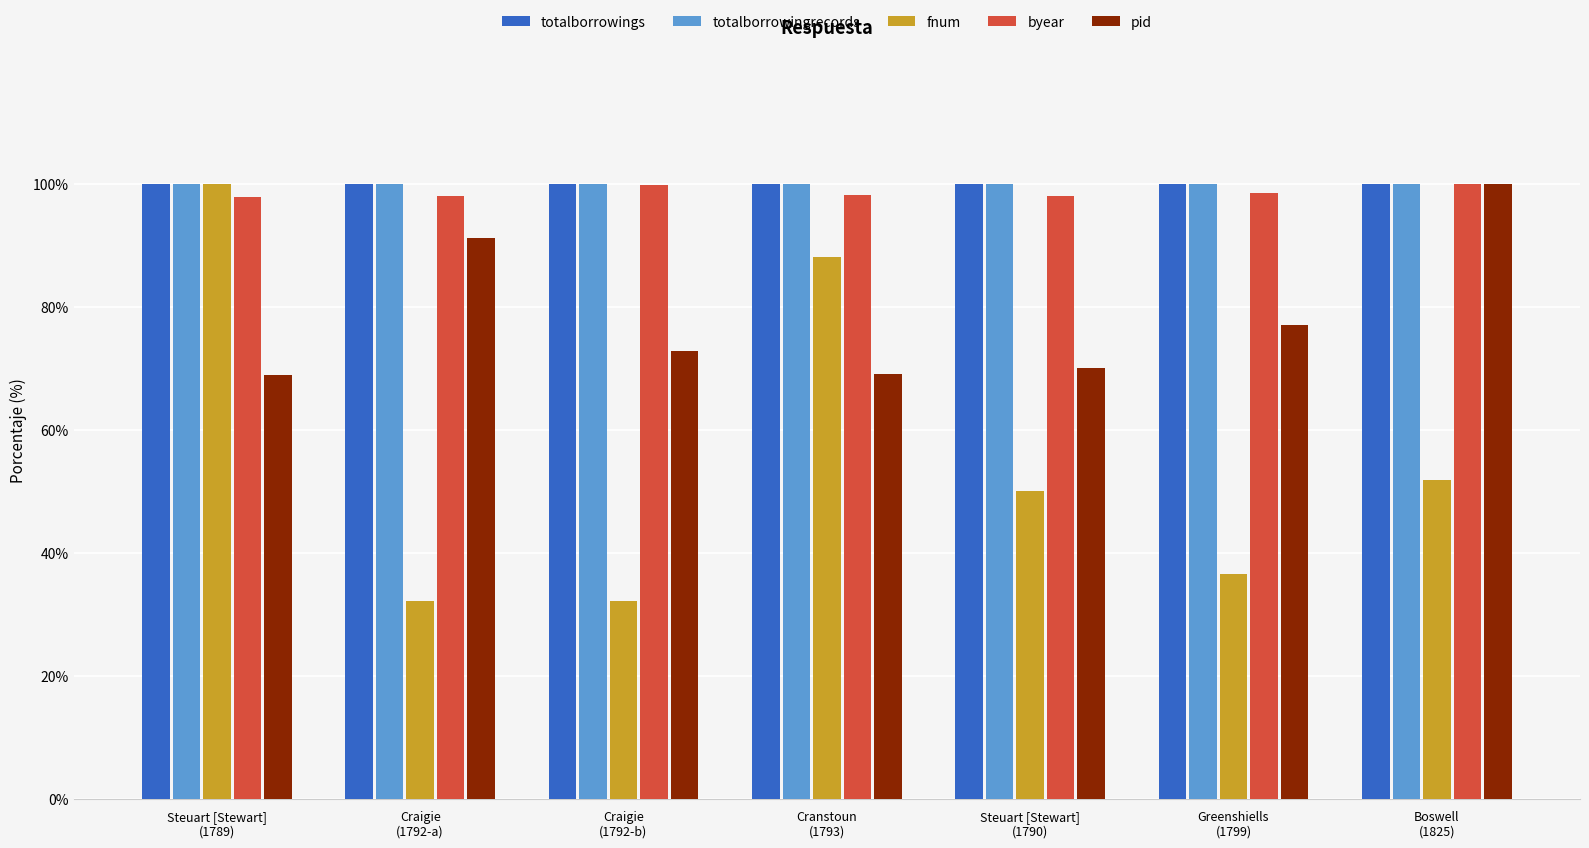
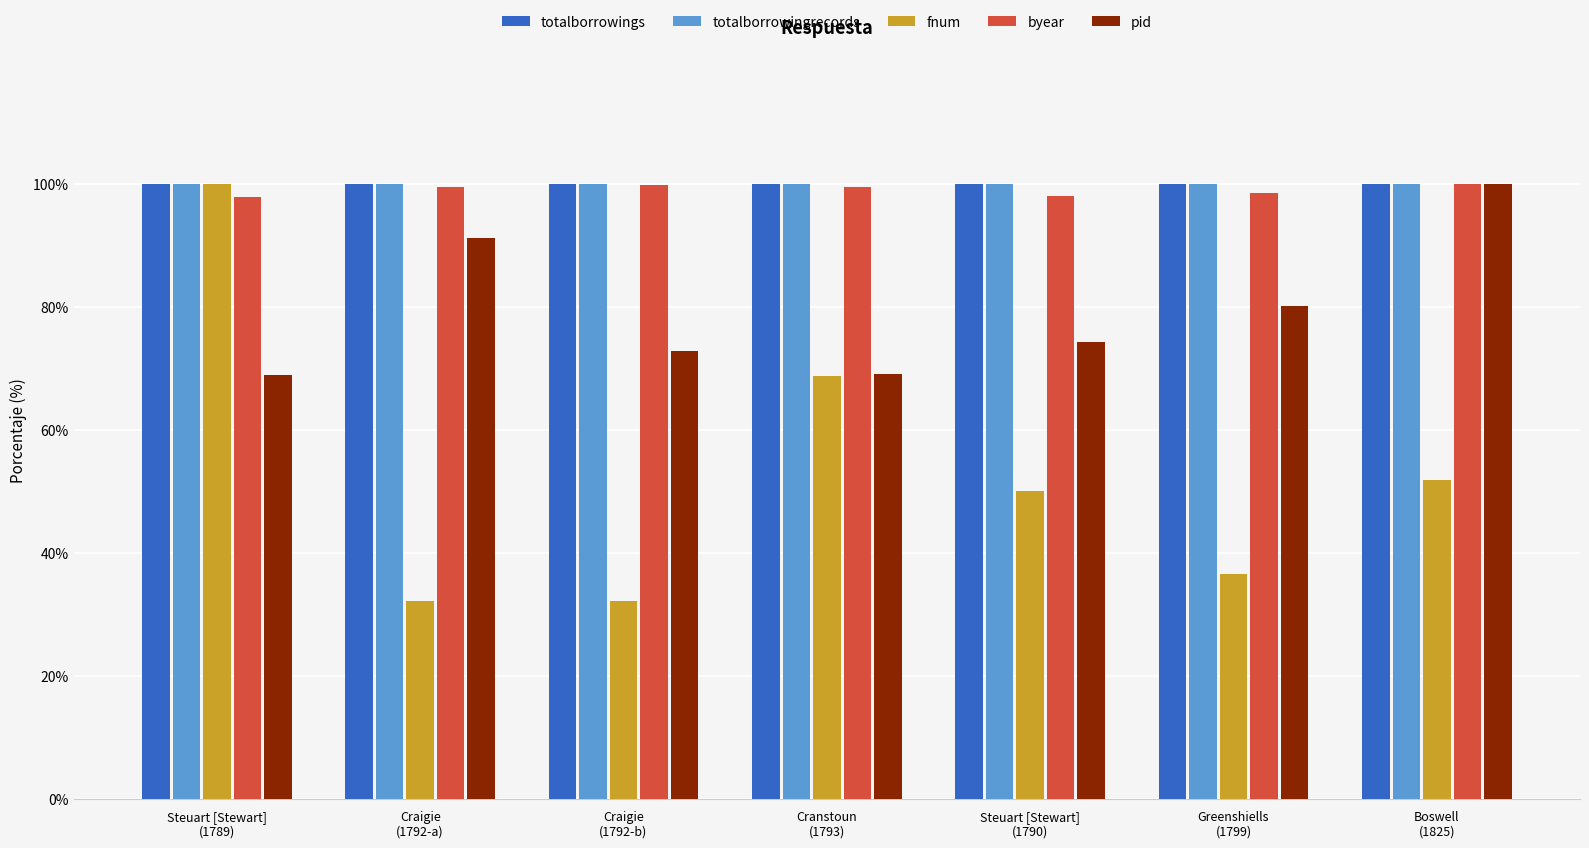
byear, Craigie (1792-a): 98% -> 100%
fnum, Cranstoun (1793): 88% -> 69%
byear, Cranstoun (1793): 98% -> 100%
pid, Steuart [Stewart] (1790): 70% -> 74%
pid, Greenshiells (1799): 77% -> 80%
